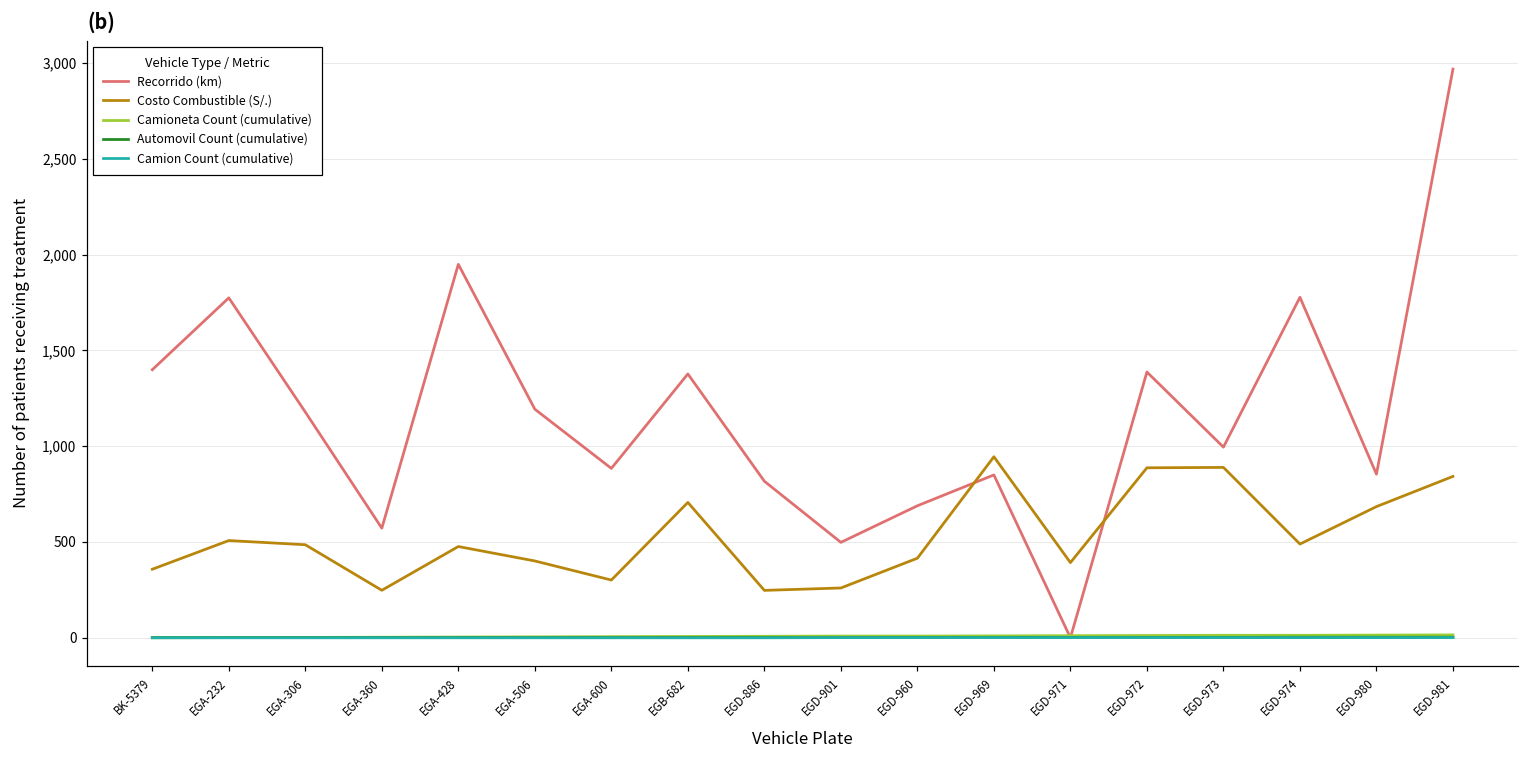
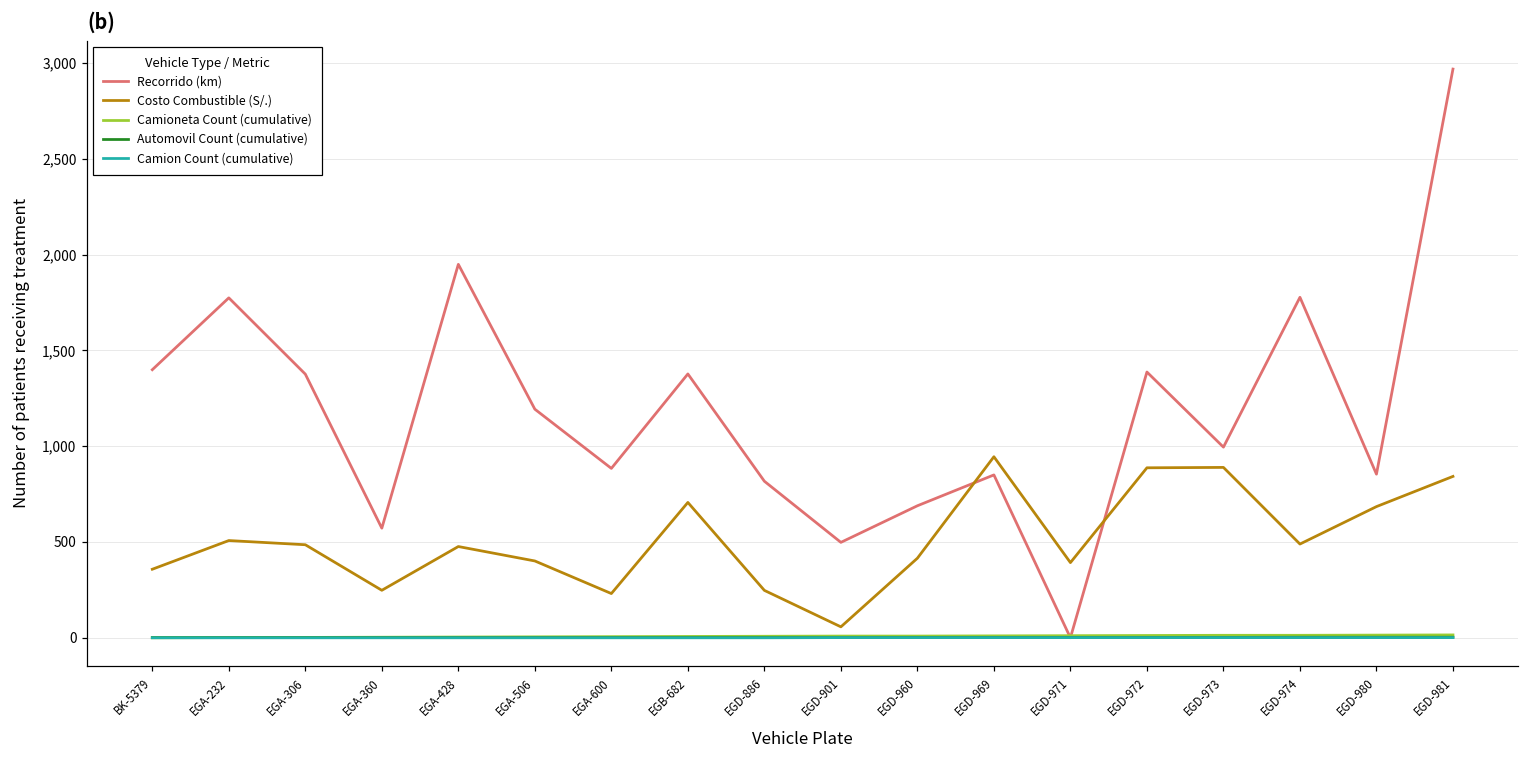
Recorrido (km), EGA-306: 1,180 -> 1,380
Costo Combustible (S/.), EGA-600: 300 -> 230
Costo Combustible (S/.), EGD-901: 260 -> 60
